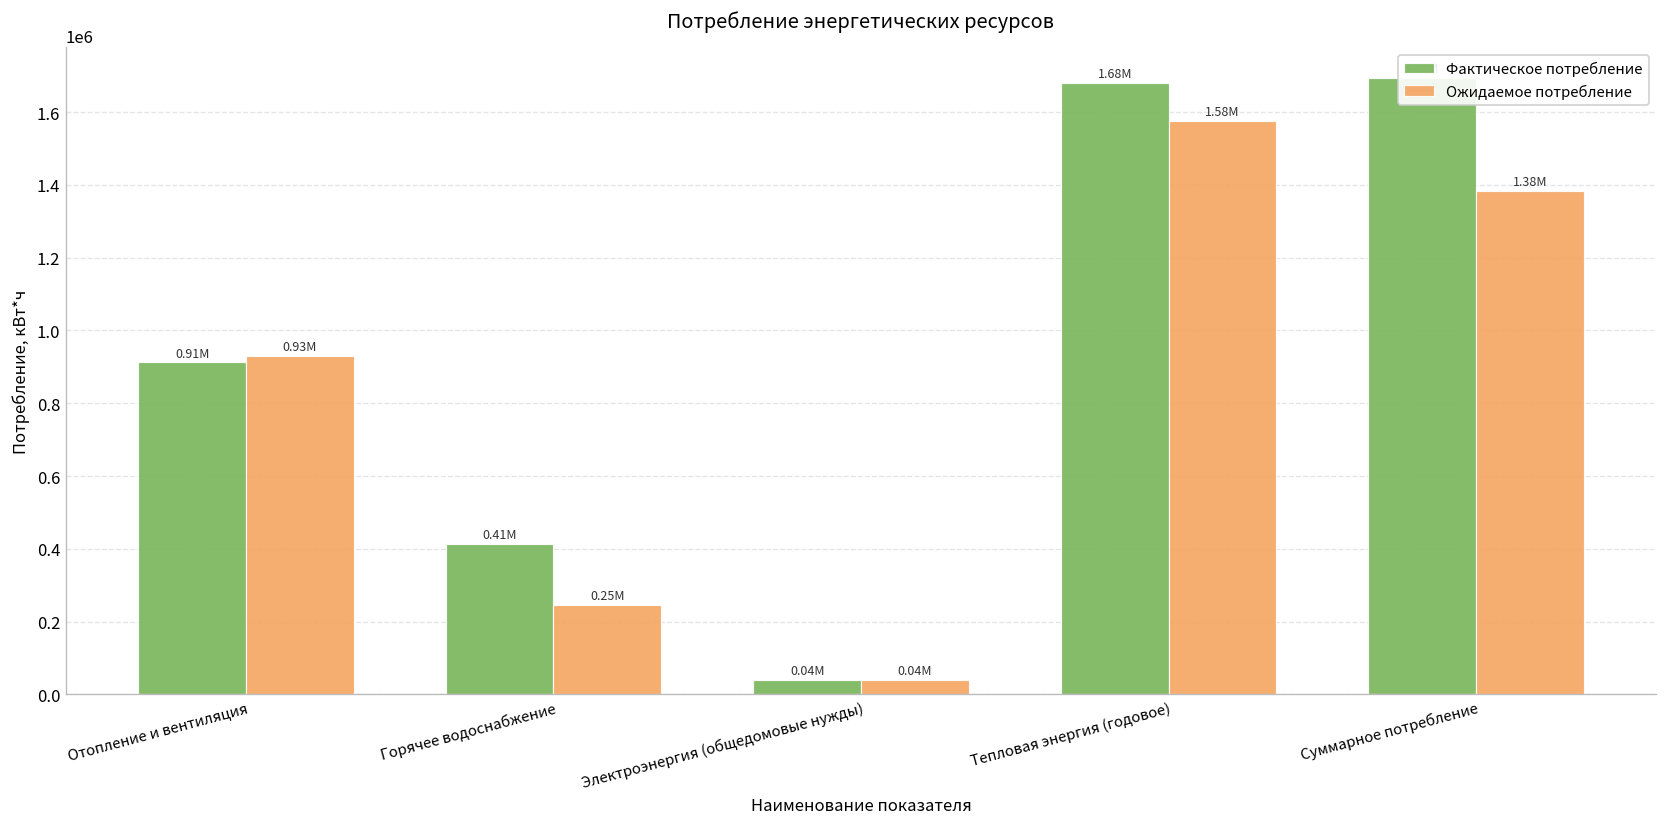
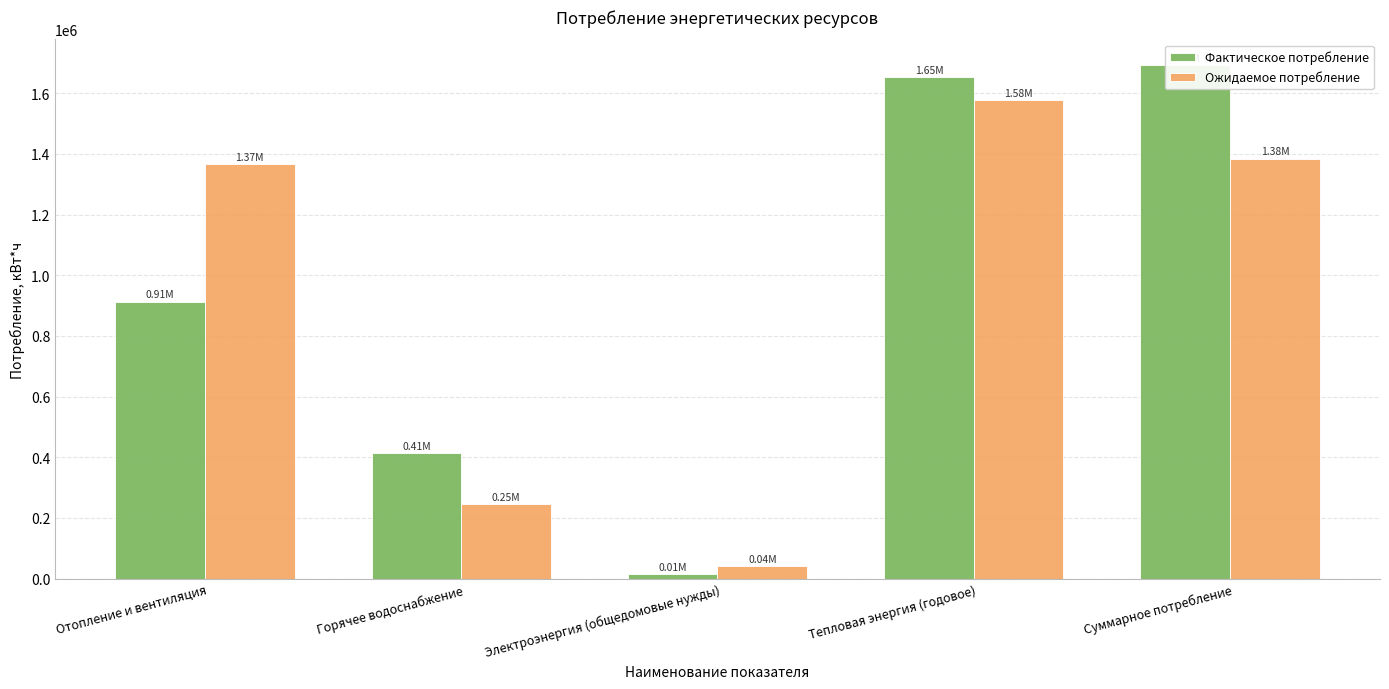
Ожидаемое потребление, Отопление и вентиляция: 0.93M -> 1.37M
Фактическое потребление, Электроэнергия (общедомовые нужды): 0.04M -> 0.01M
Фактическое потребление, Тепловая энергия (годовое): 1.68M -> 1.65M
